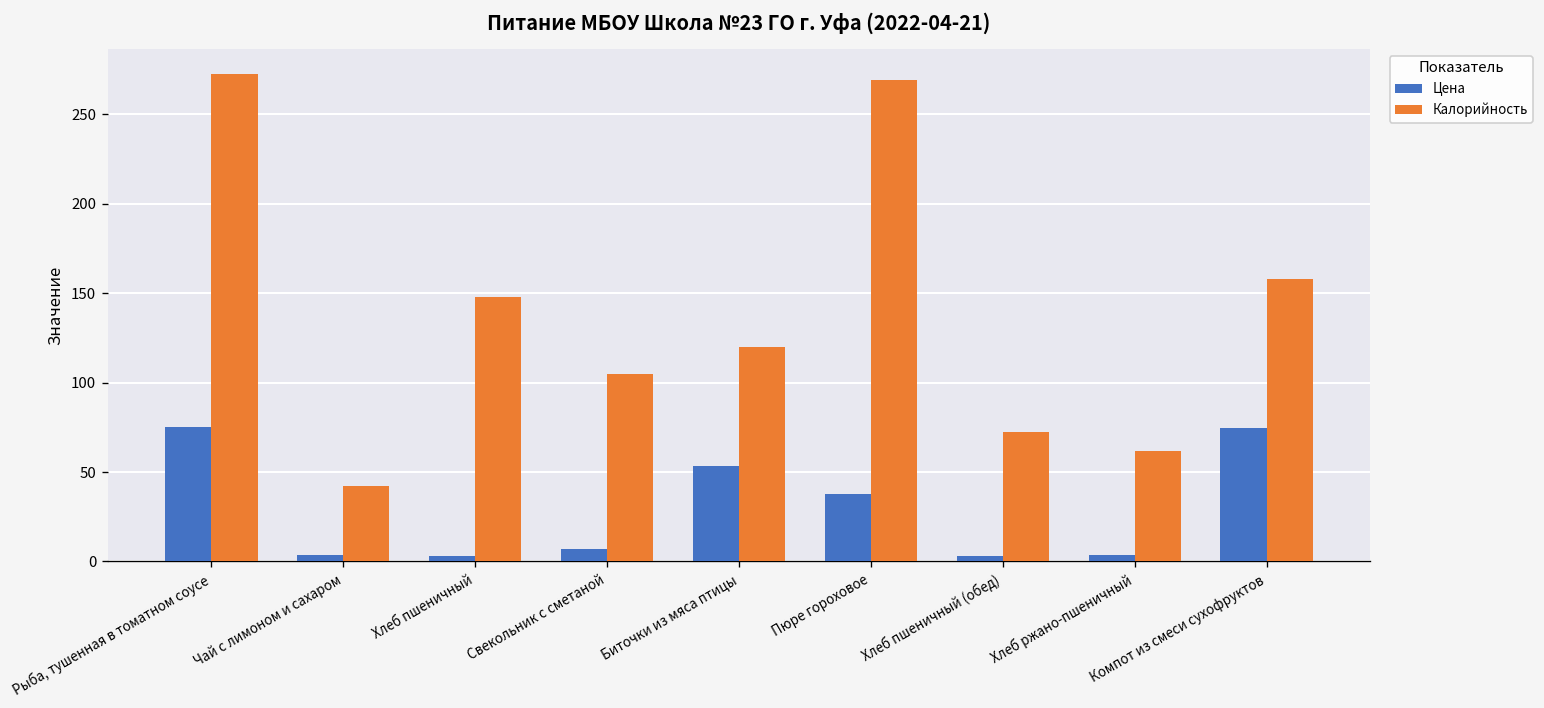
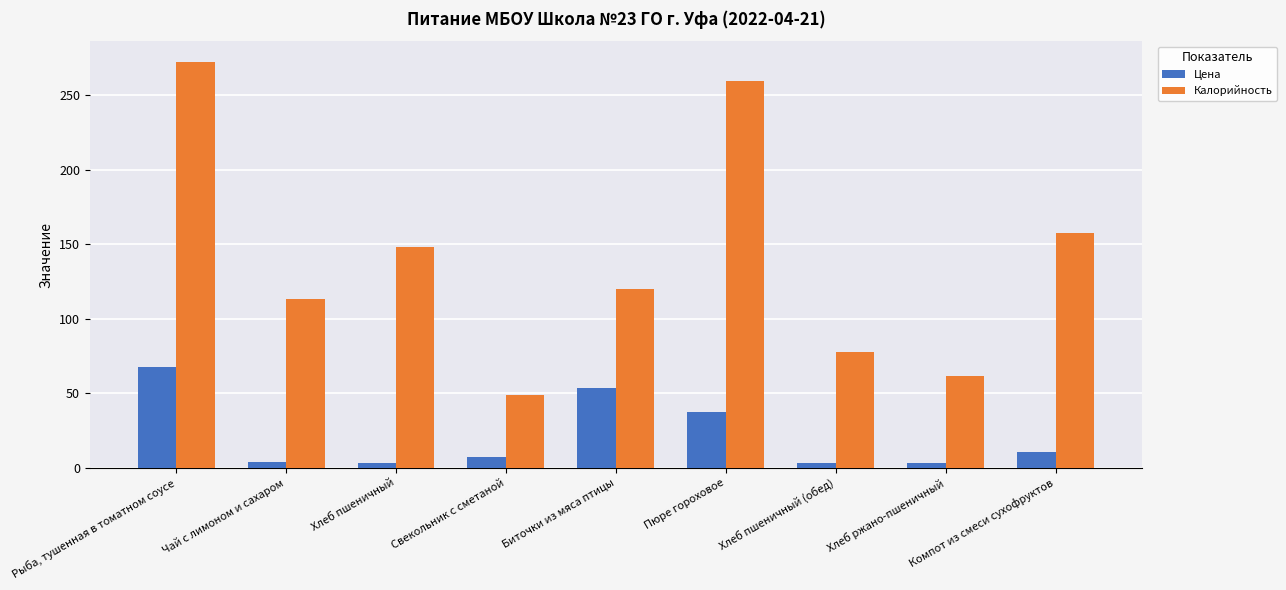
Цена, Рыба, тушенная в томатном соусе: 75 -> 68
Калорийность, Чай с лимоном и сахаром: 42 -> 114
Калорийность, Свекольник с сметаной: 105 -> 49
Калорийность, Пюре гороховое: 269 -> 259
Калорийность, Хлеб пшеничный (обед): 72 -> 78
Цена, Компот из смеси сухофруктов: 75 -> 11
